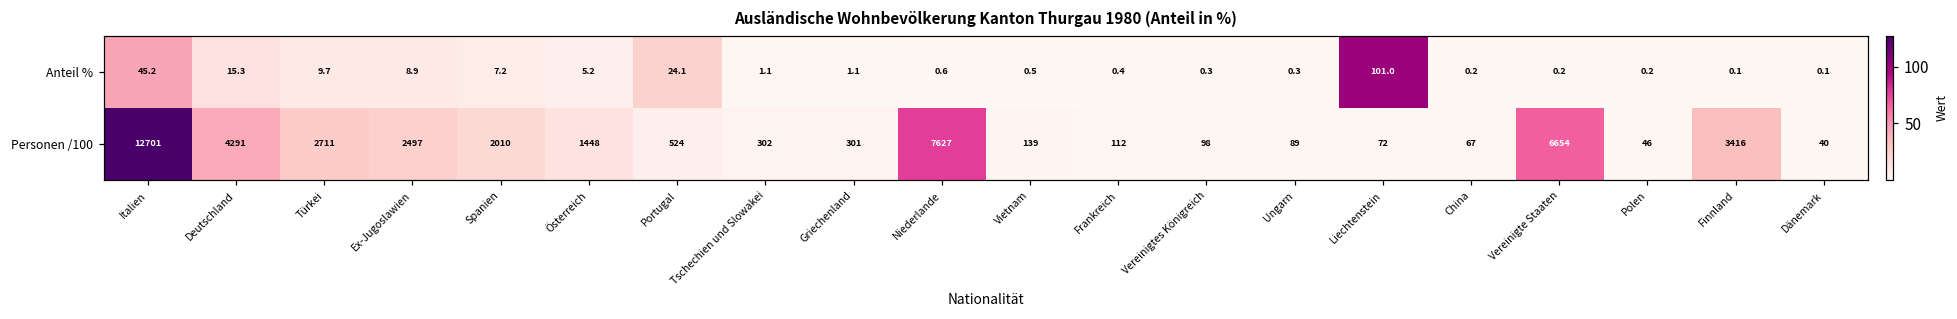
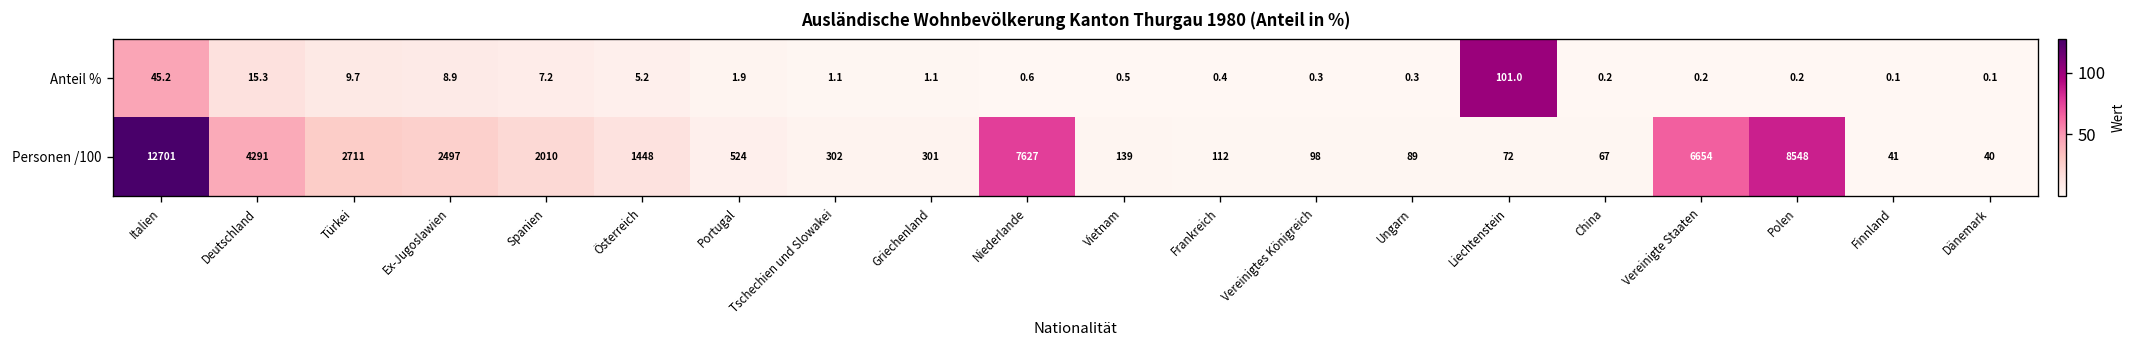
Anteil %, Portugal: 24.1 -> 1.9
Personen /100, Polen: 46 -> 8548
Personen /100, Finnland: 3416 -> 41
